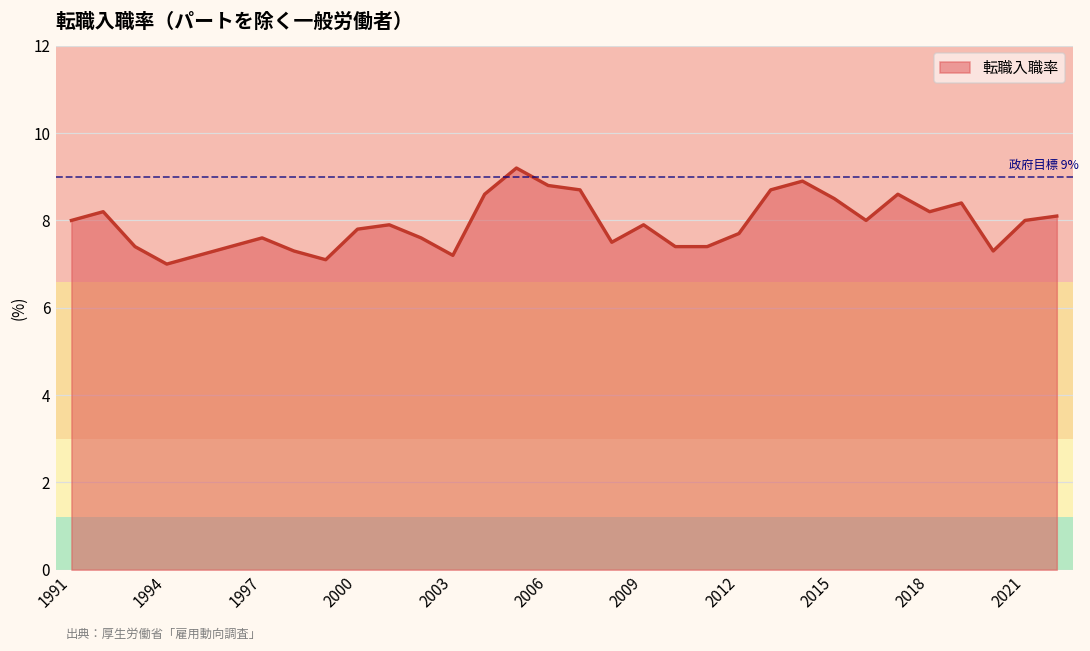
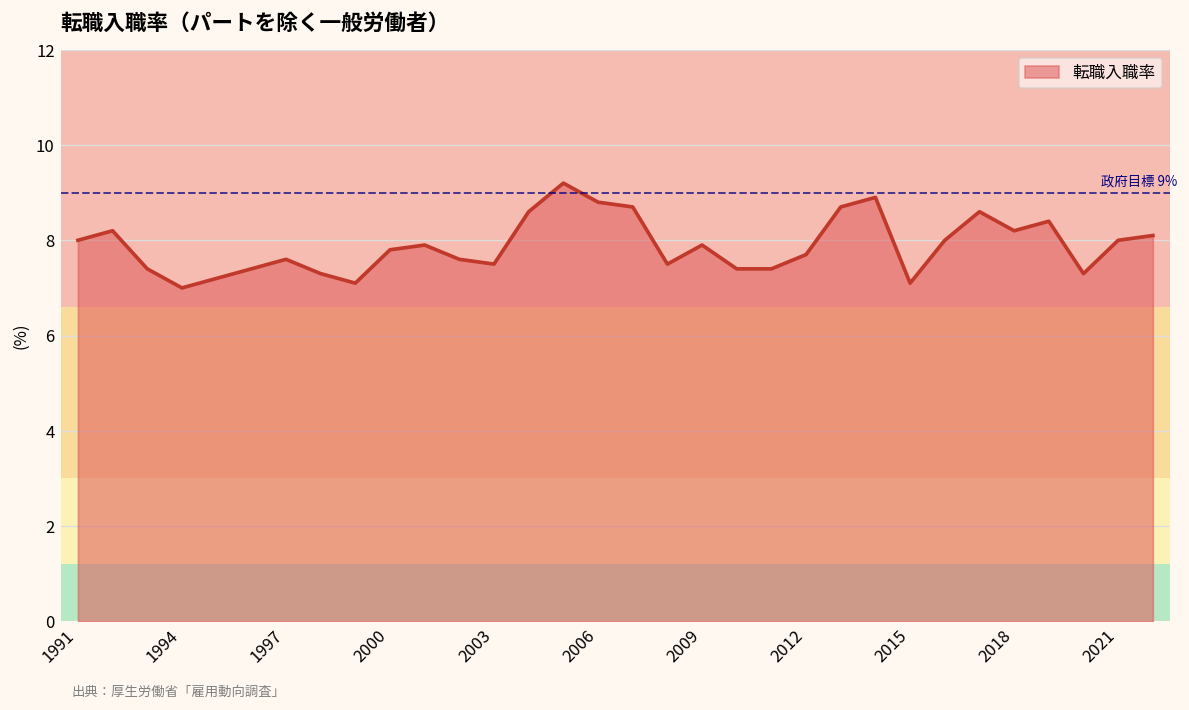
2003: 7.2 -> 7.5
2015: 8.5 -> 7.1
